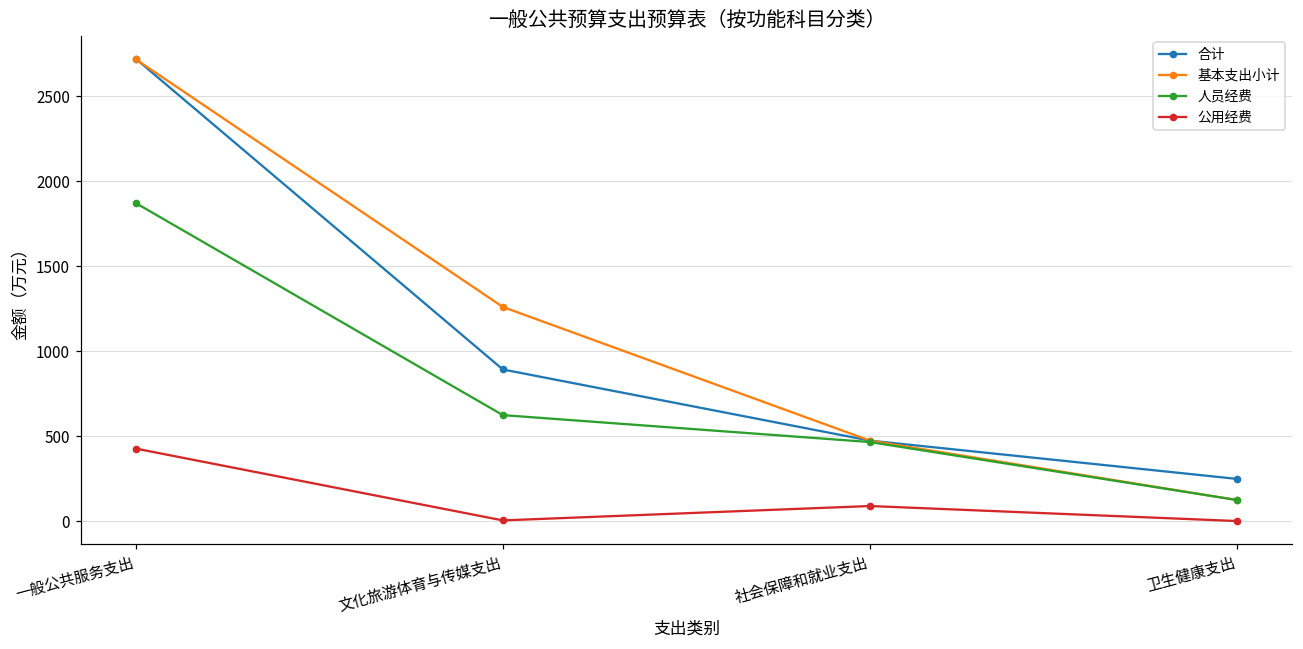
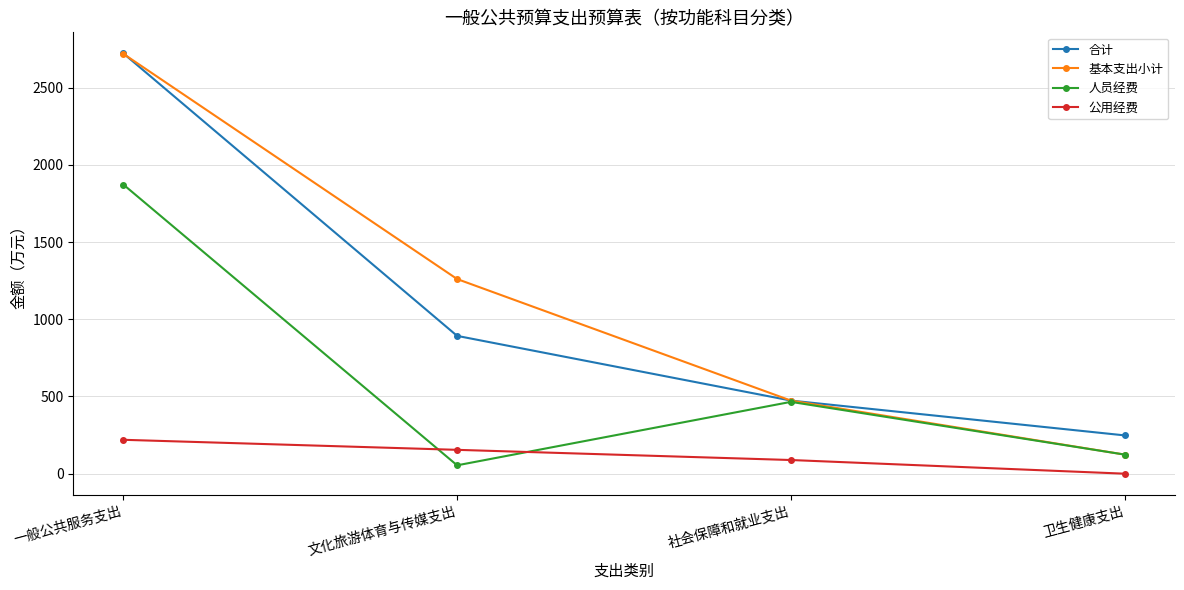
公用经费, 一般公共服务支出: 430 -> 220
人员经费, 文化旅游体育与传媒支出: 620 -> 50
公用经费, 文化旅游体育与传媒支出: 0 -> 150
